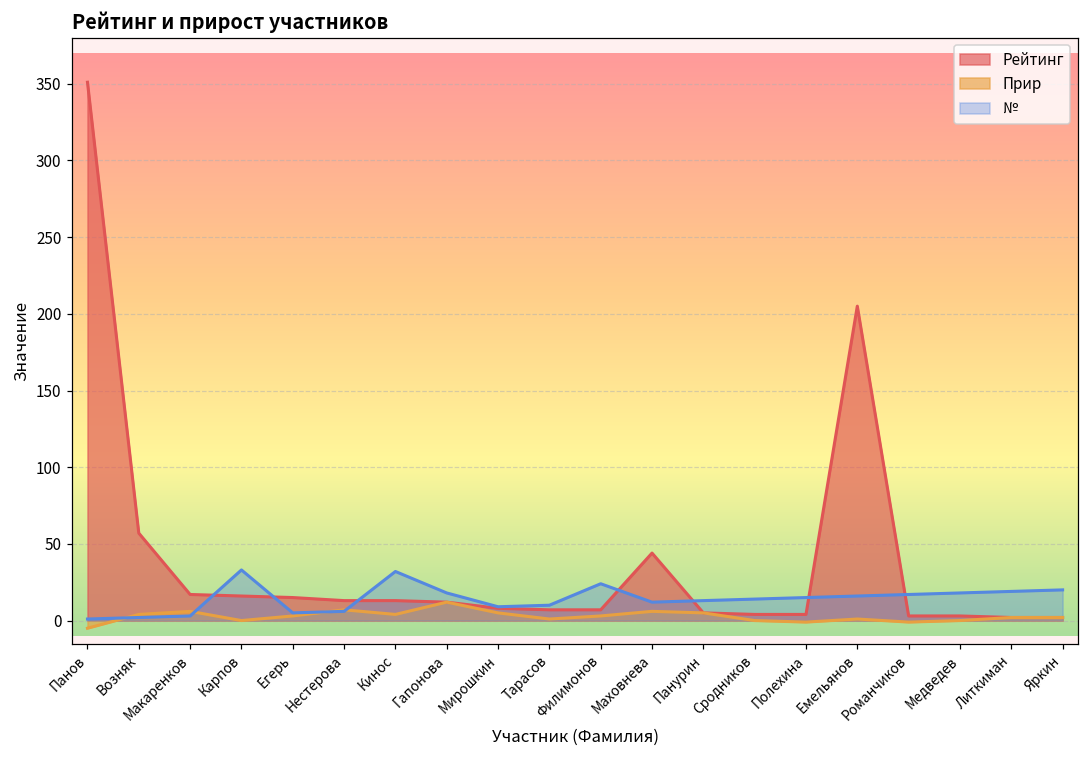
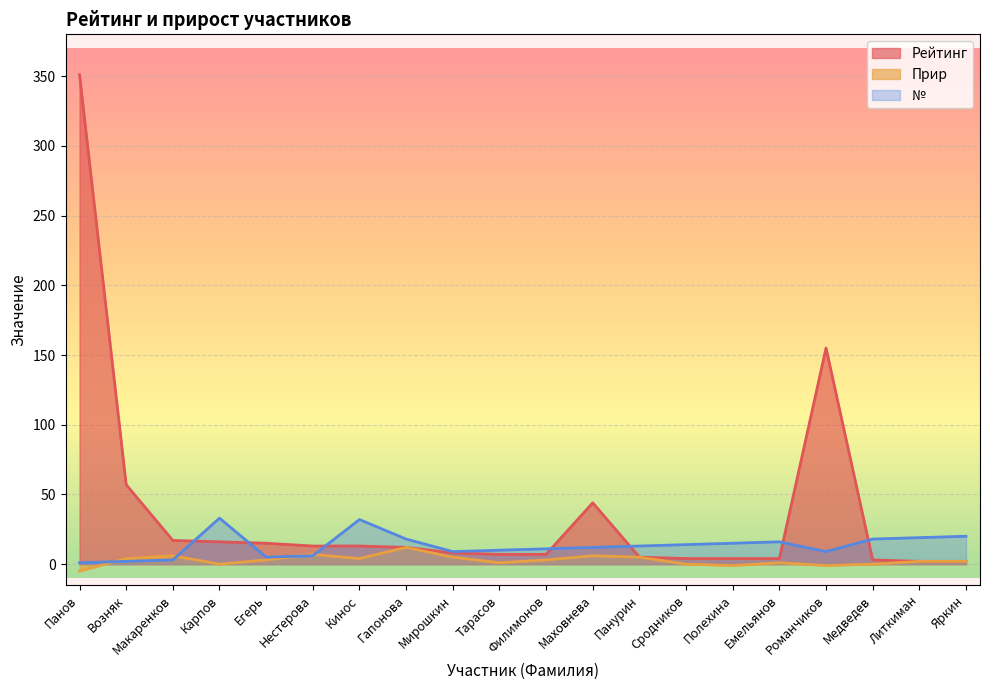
№, Филимонов: 24 -> 11
Рейтинг, Емельянов: 205 -> 4
Рейтинг, Романчиков: 3 -> 155
№, Романчиков: 17 -> 9
